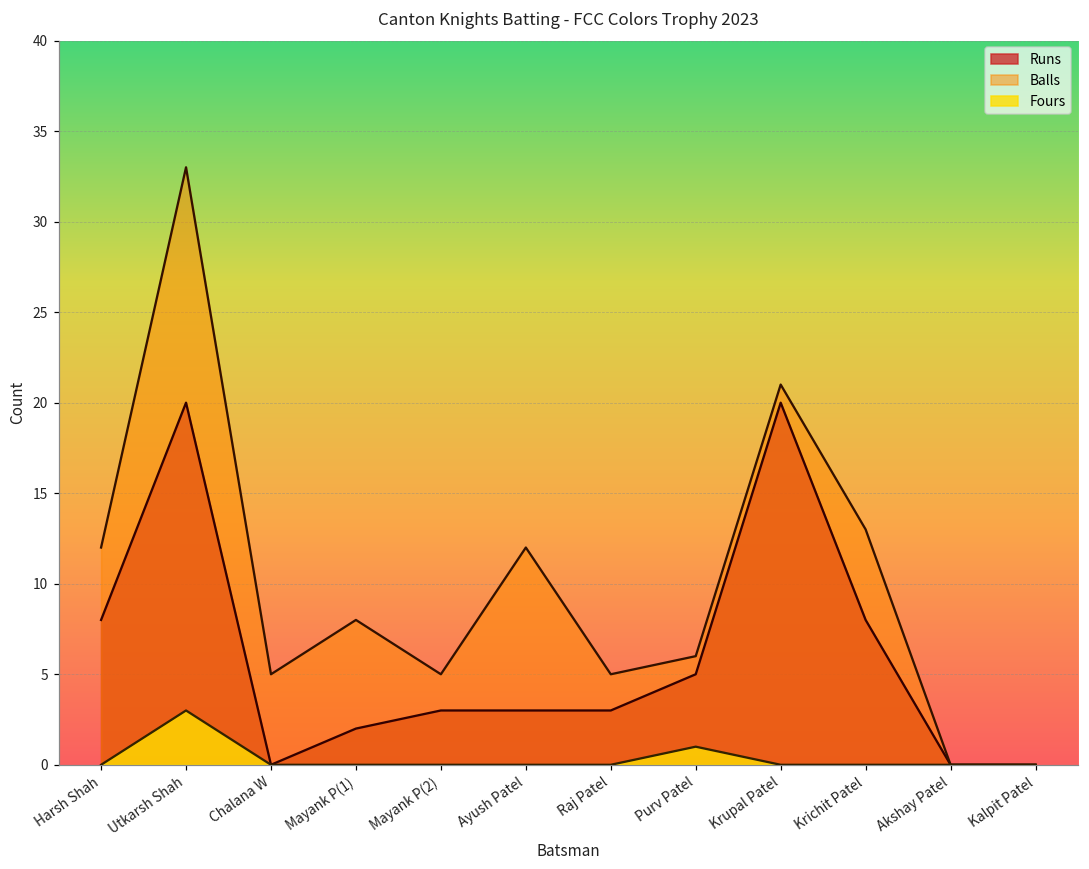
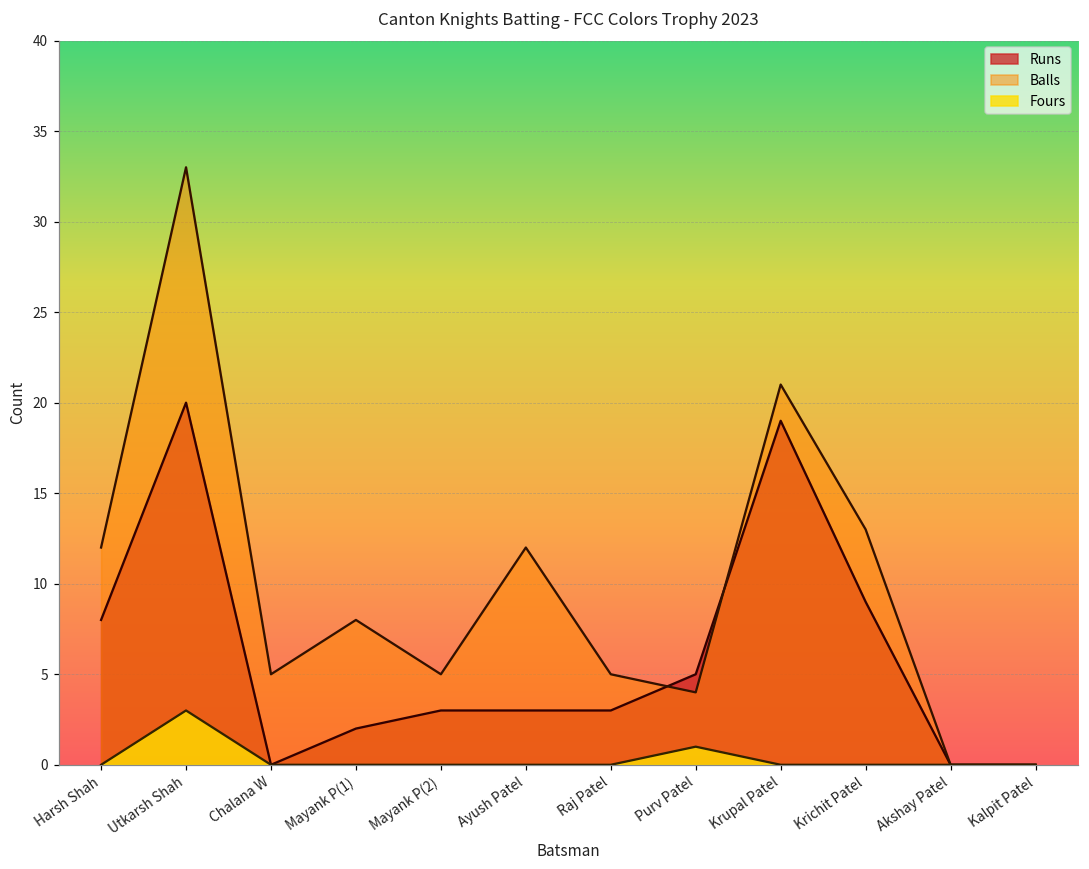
Balls, Purv Patel: 6 -> 4
Runs, Krupal Patel: 20 -> 19
Runs, Krichit Patel: 8 -> 9
